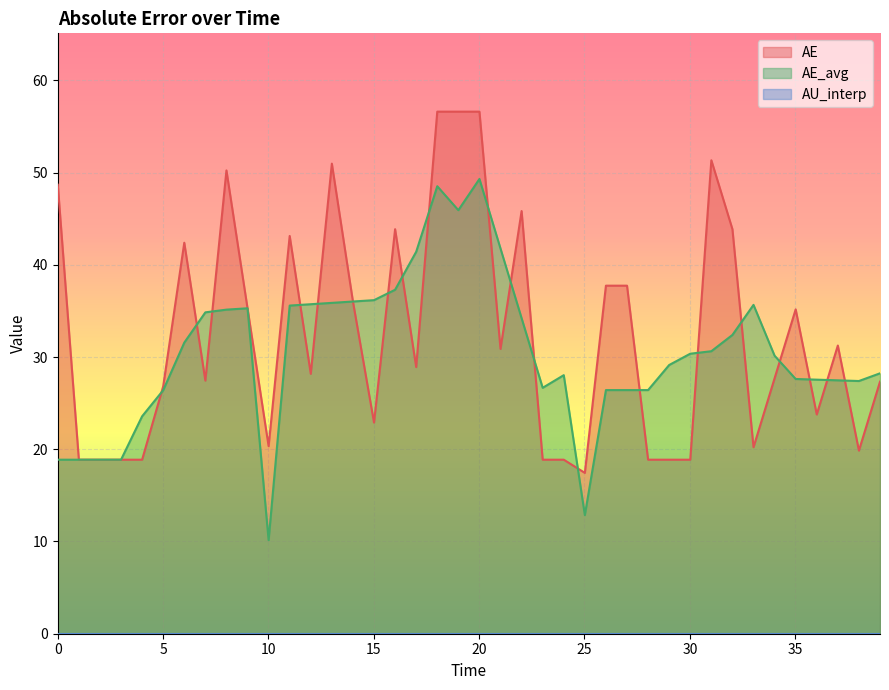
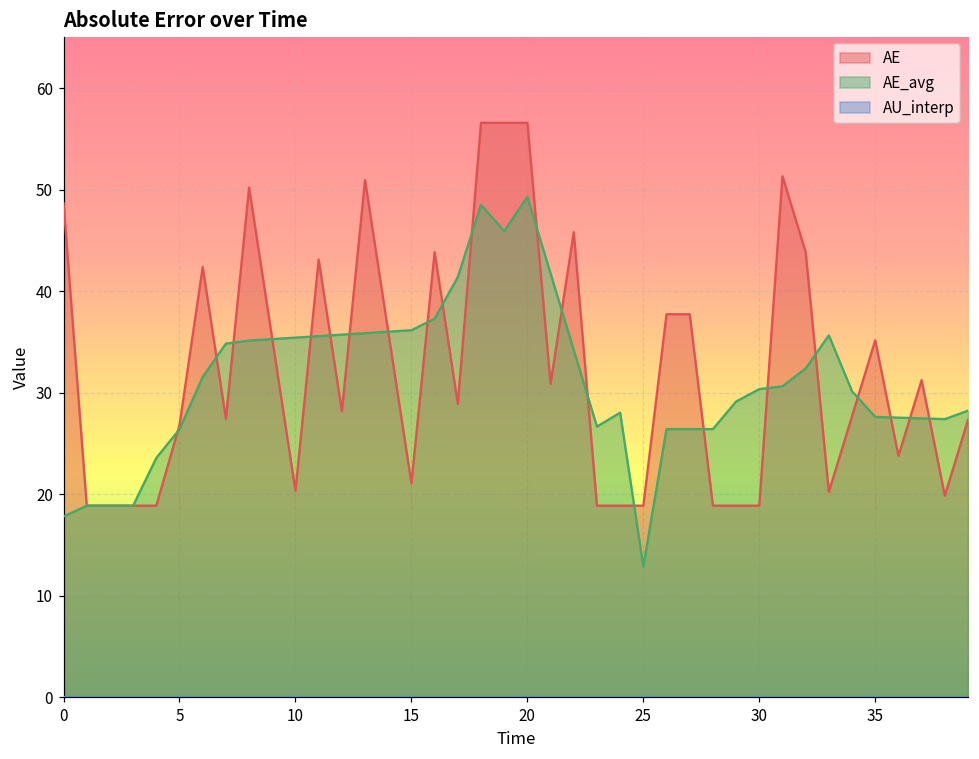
AE_avg, 0: 19 -> 18
AE_avg, 10: 10 -> 35
AE, 15: 23 -> 21
AE, 25: 17 -> 19
